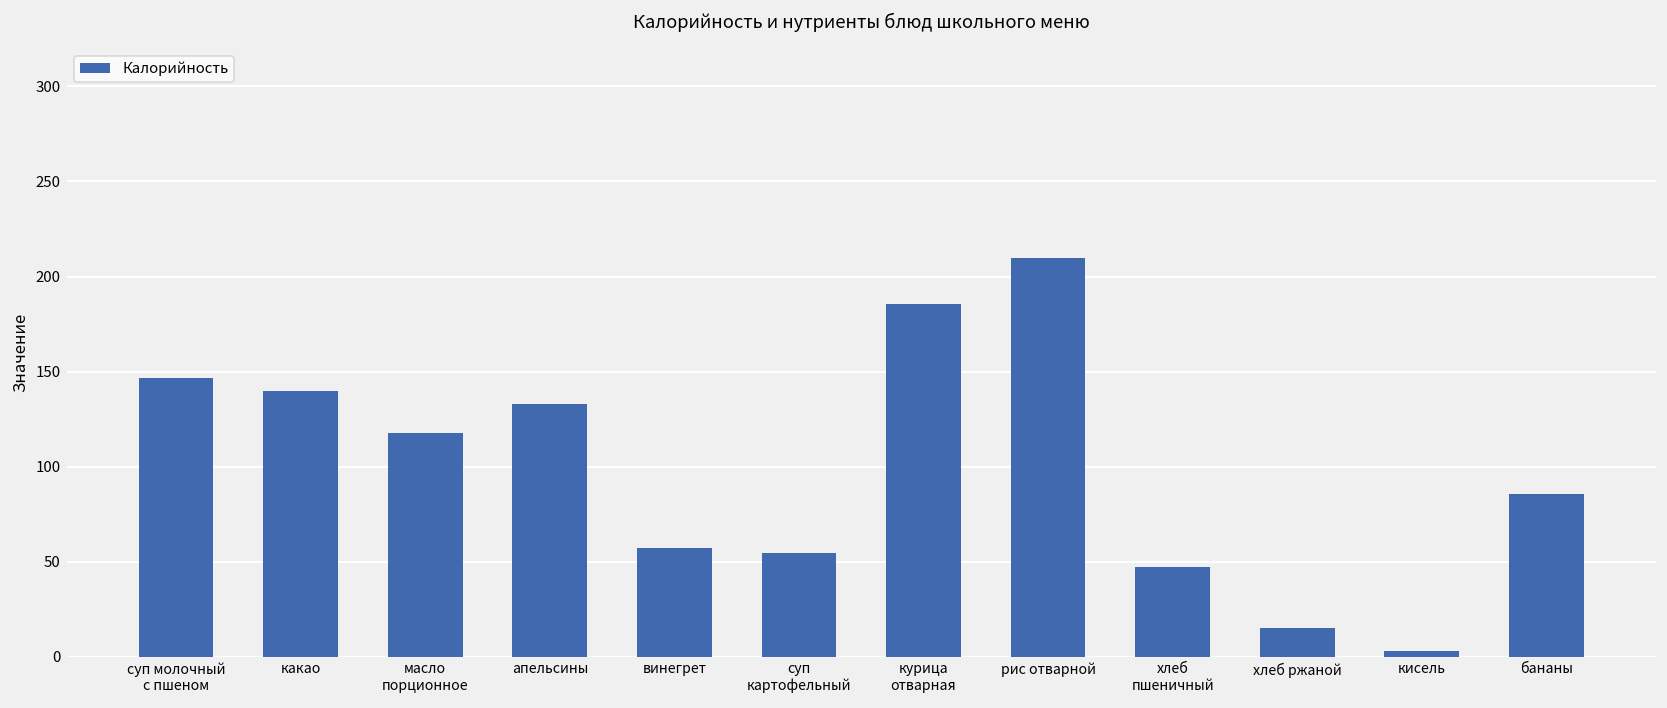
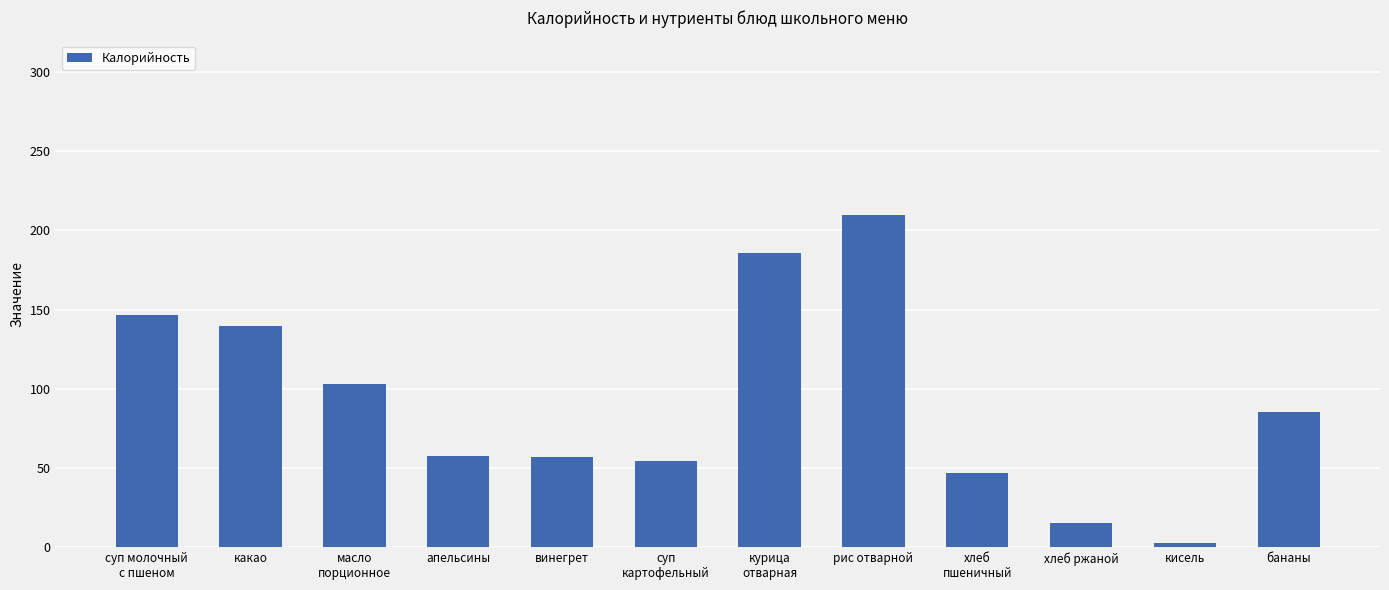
масло порционное: 118 -> 103
апельсины: 133 -> 58
